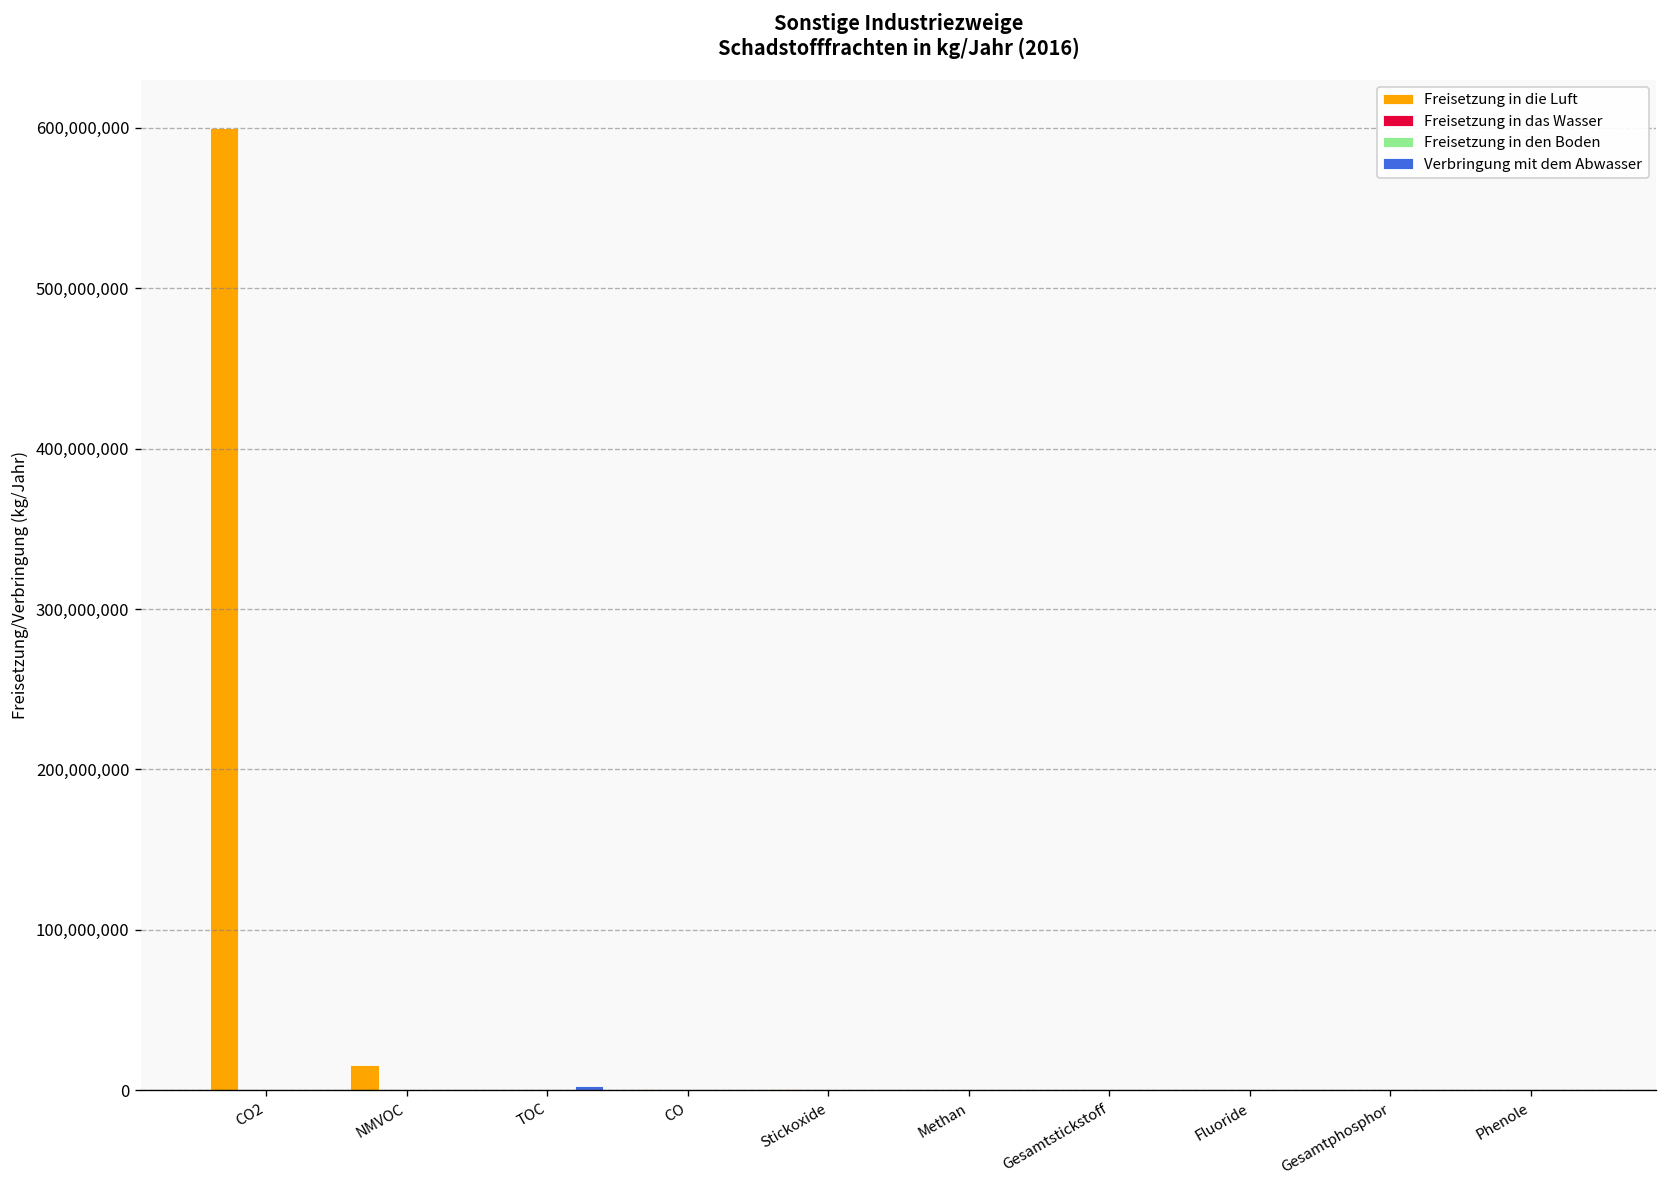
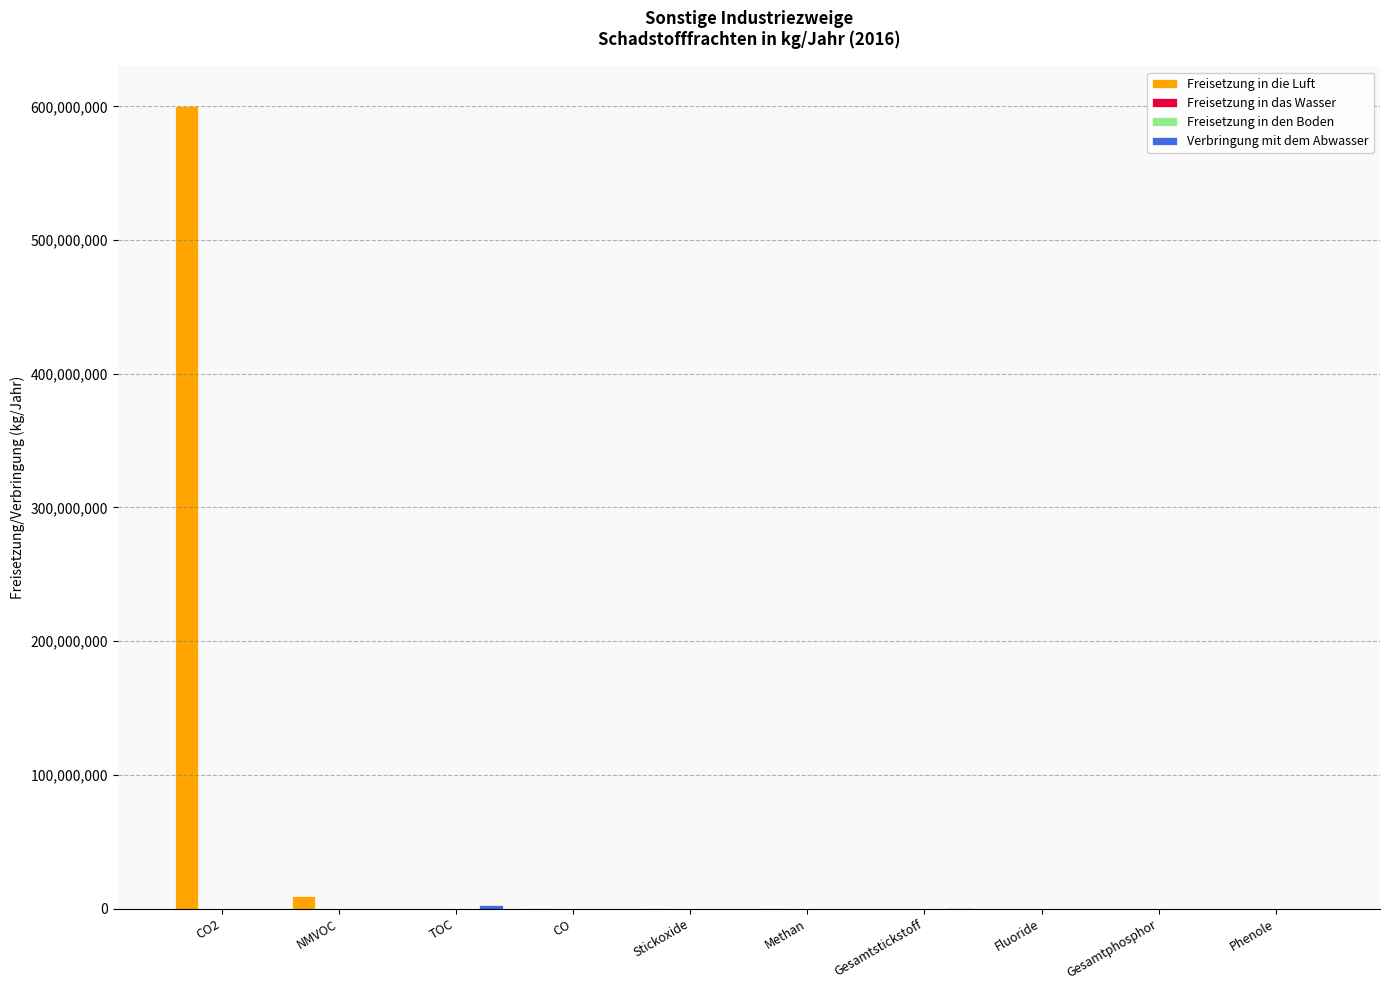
Freisetzung in die Luft, NMVOC: 16,000,000 -> 9,000,000
